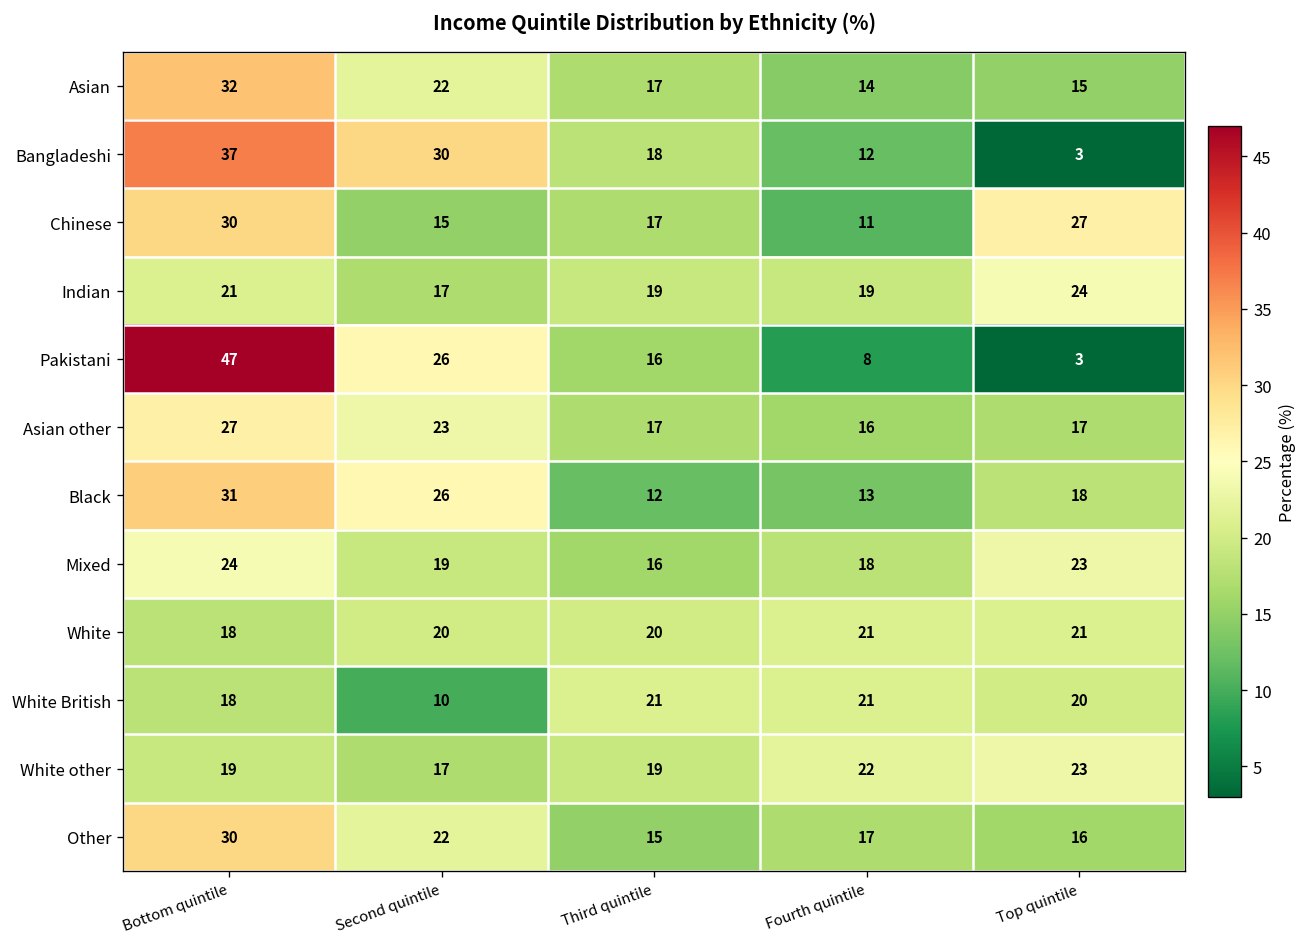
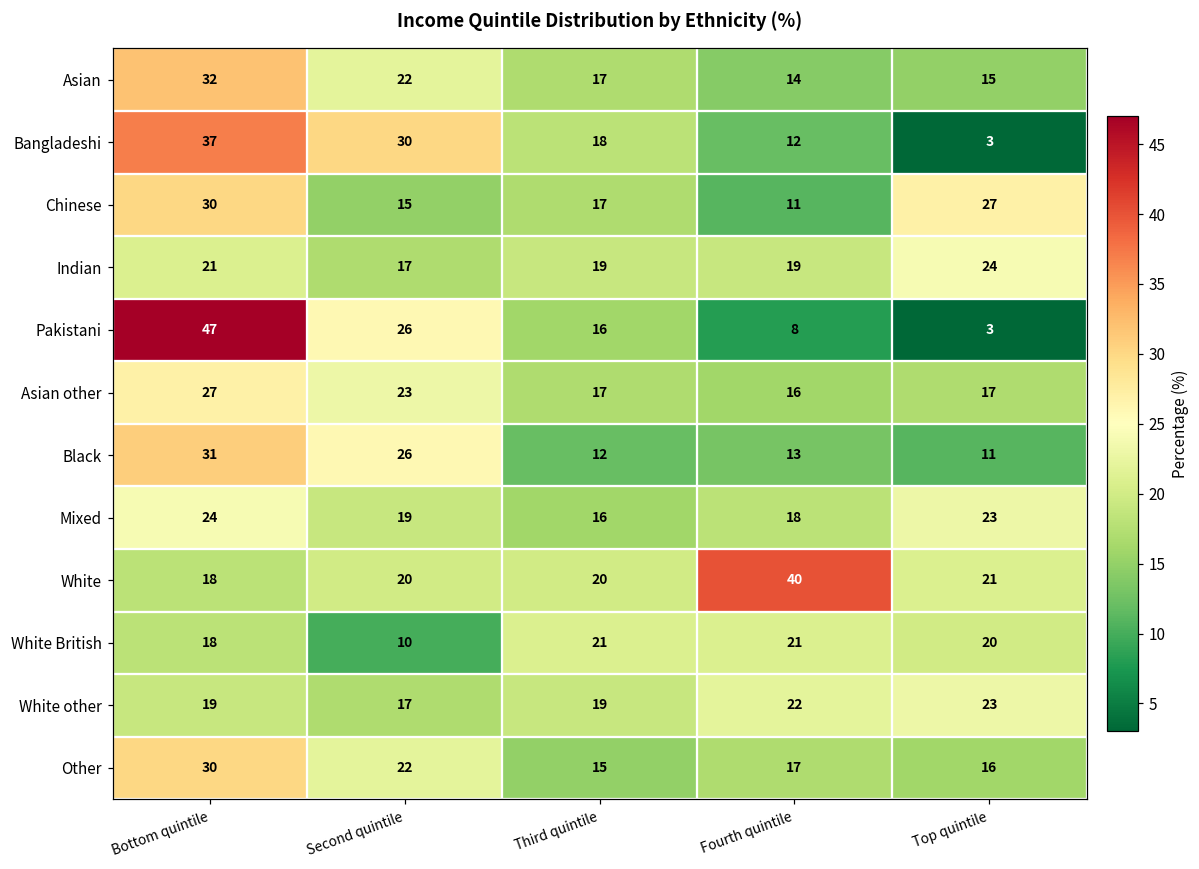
Black, Top quintile: 18 -> 11
White, Fourth quintile: 21 -> 40
